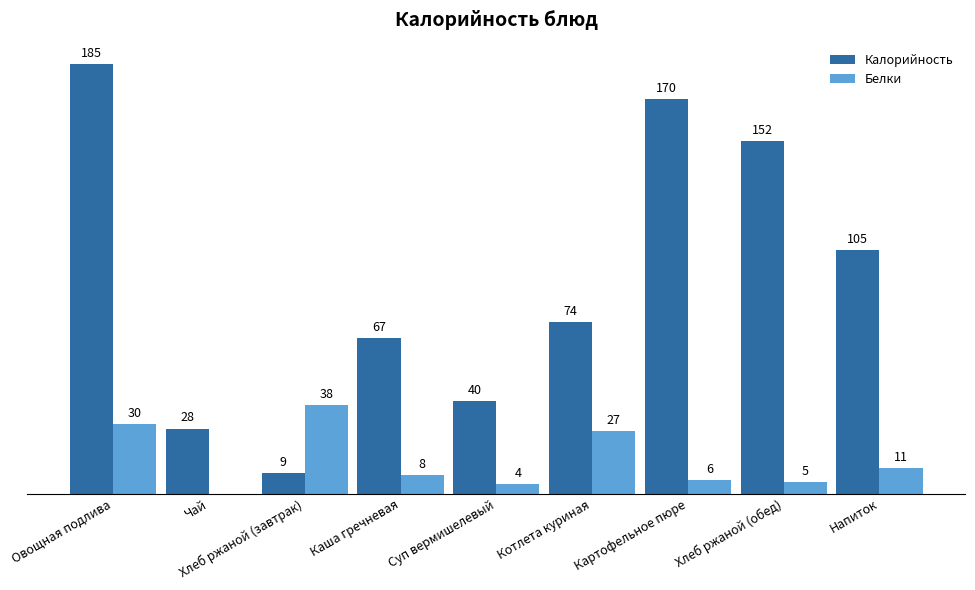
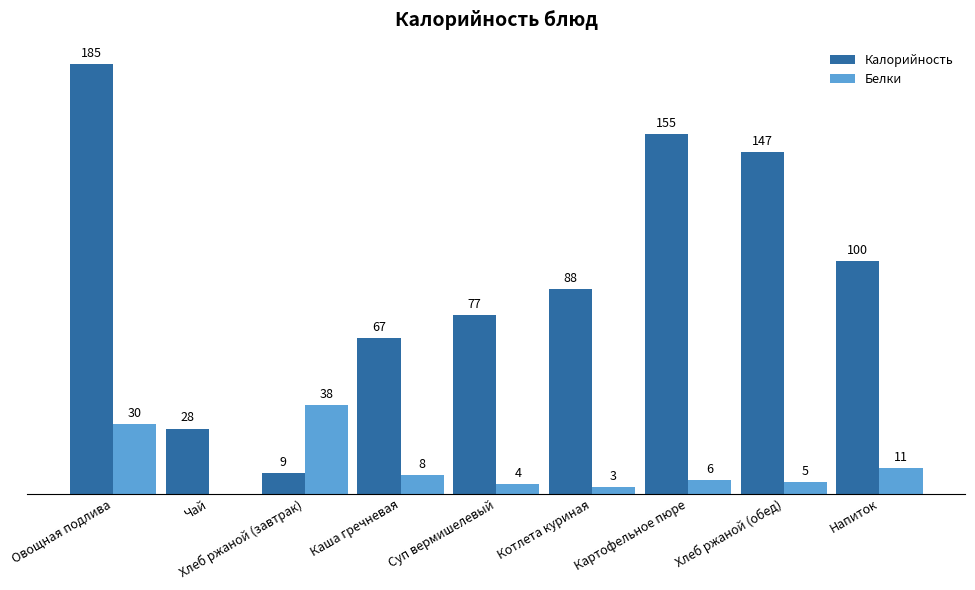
Калорийность, Суп вермишелевый: 40 -> 77
Калорийность, Котлета куриная: 74 -> 88
Белки, Котлета куриная: 27 -> 3
Калорийность, Картофельное пюре: 170 -> 155
Калорийность, Хлеб ржаной (обед): 152 -> 147
Калорийность, Напиток: 105 -> 100
